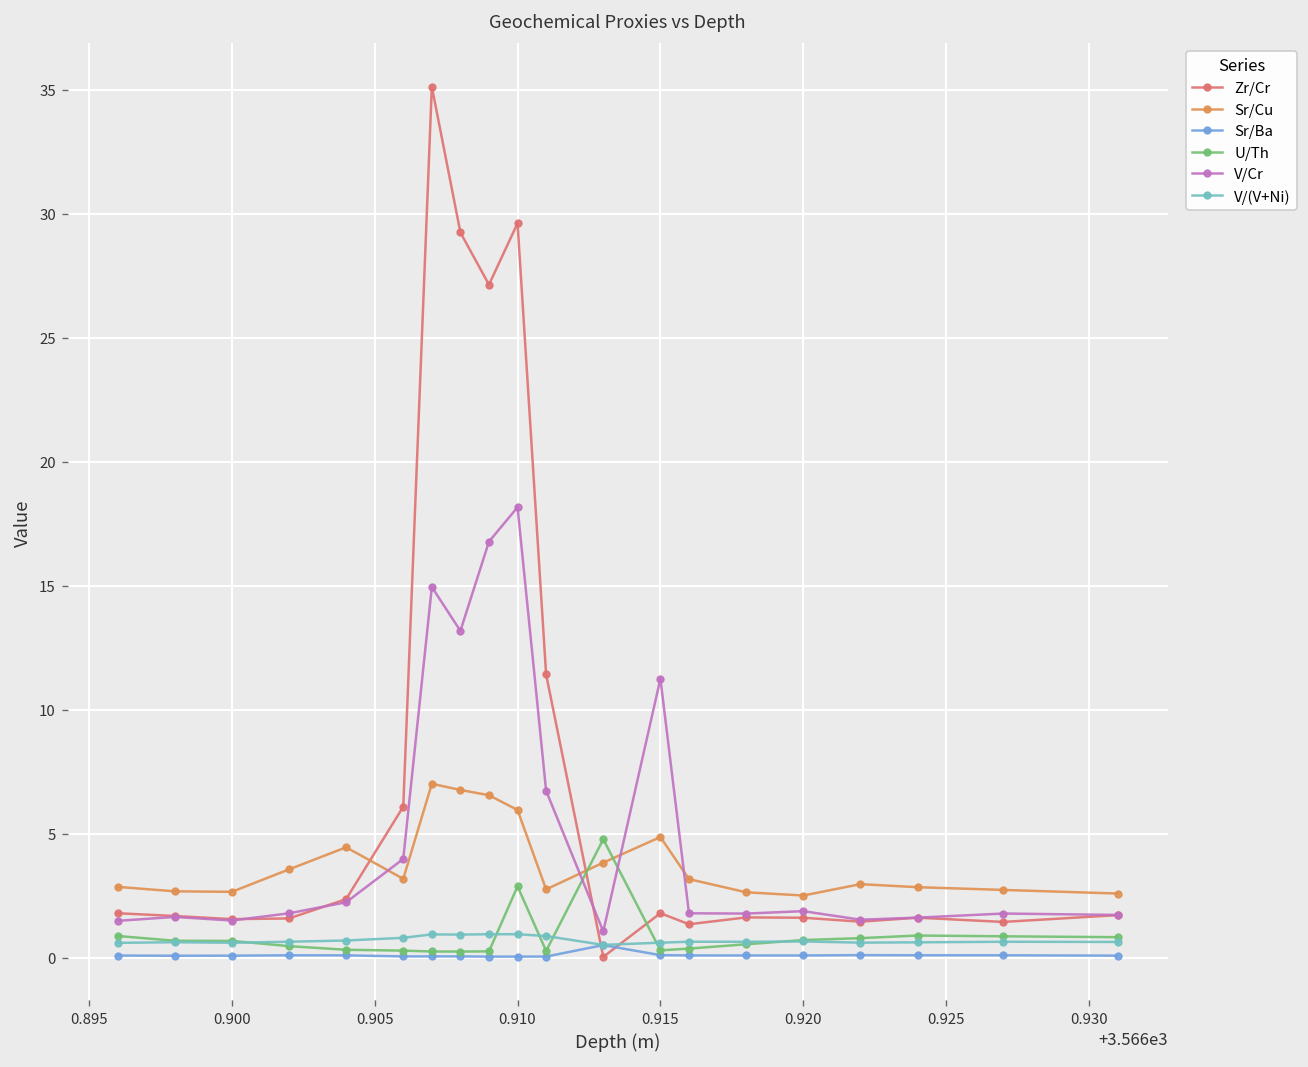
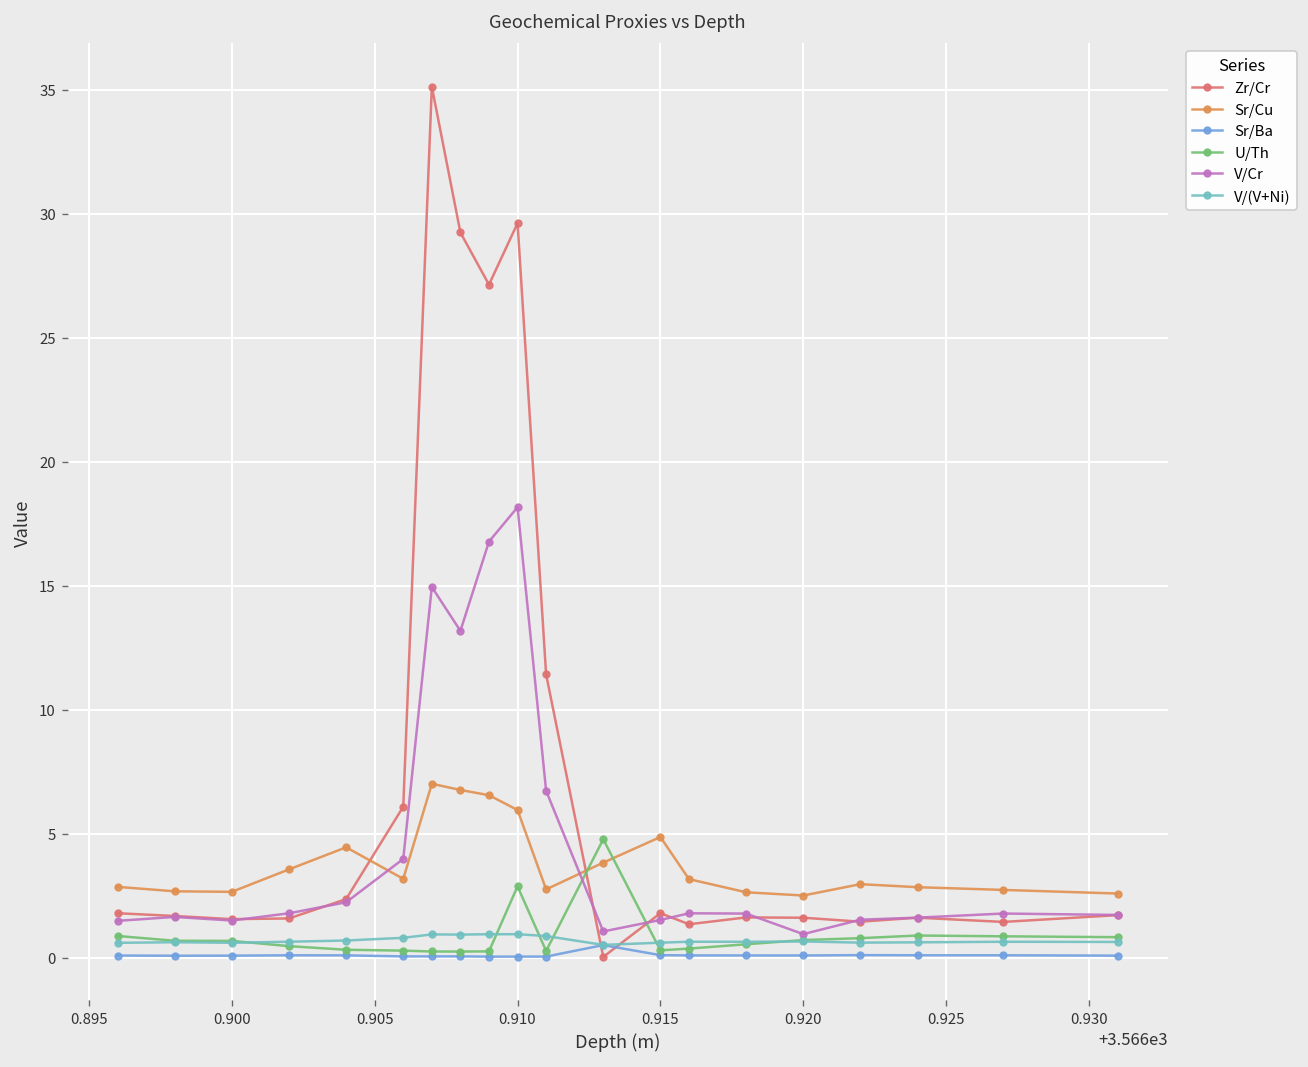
V/Cr, 0.915: 11.2 -> 1.5
V/Cr, 0.920: 1.9 -> 0.9
